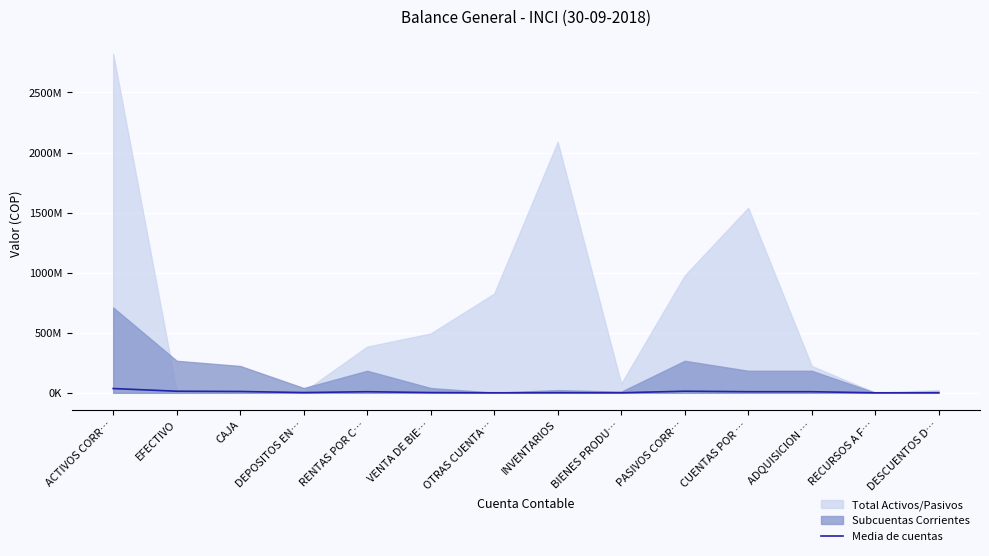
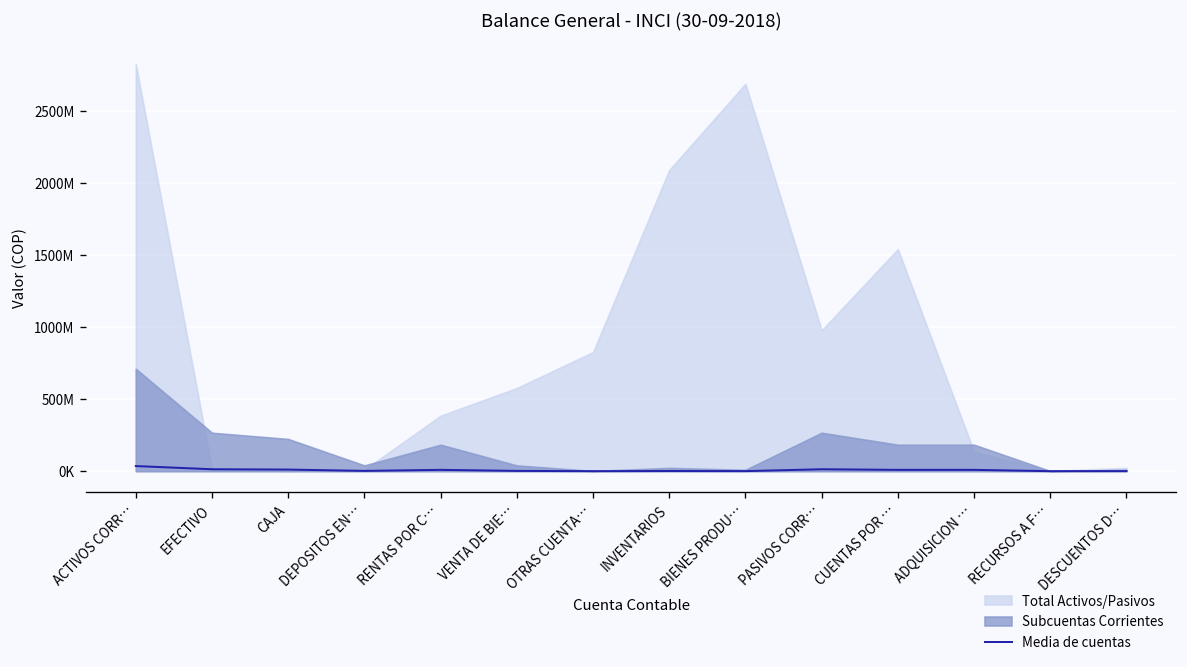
Total Activos/Pasivos, VENTA DE BIE…: 490000000 -> 580000000
Total Activos/Pasivos, BIENES PRODU…: 80000000 -> 2690000000
Total Activos/Pasivos, ADQUISICION …: 220000000 -> 140000000
